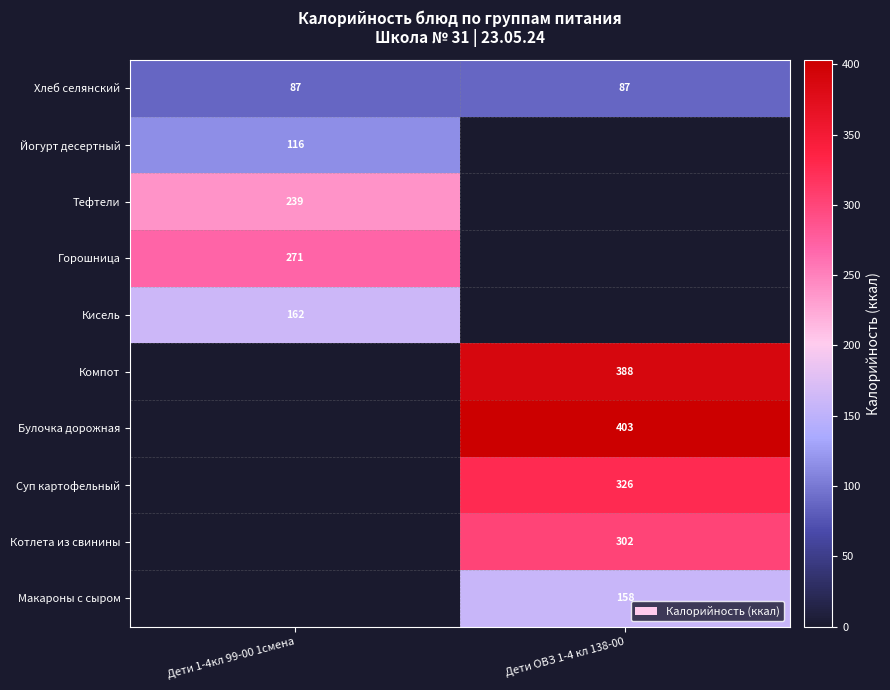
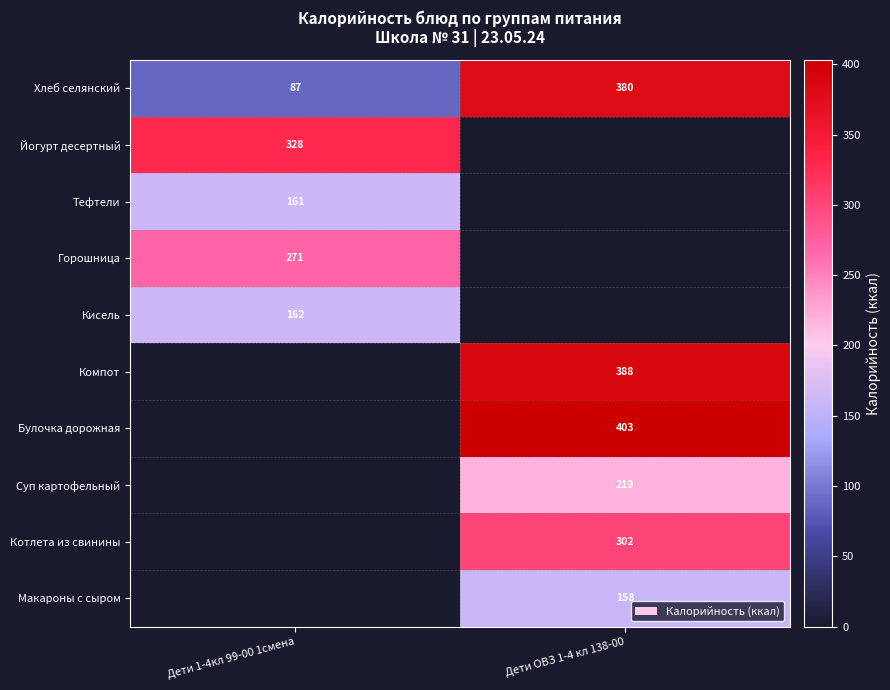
Хлеб селянский, Дети ОВЗ 1-4 кл 138-00: 87 -> 380
Йогурт десертный, Дети 1-4кл 99-00 1смена: 116 -> 328
Тефтели, Дети 1-4кл 99-00 1смена: 239 -> 161
Суп картофельный, Дети ОВЗ 1-4 кл 138-00: 326 -> 219
